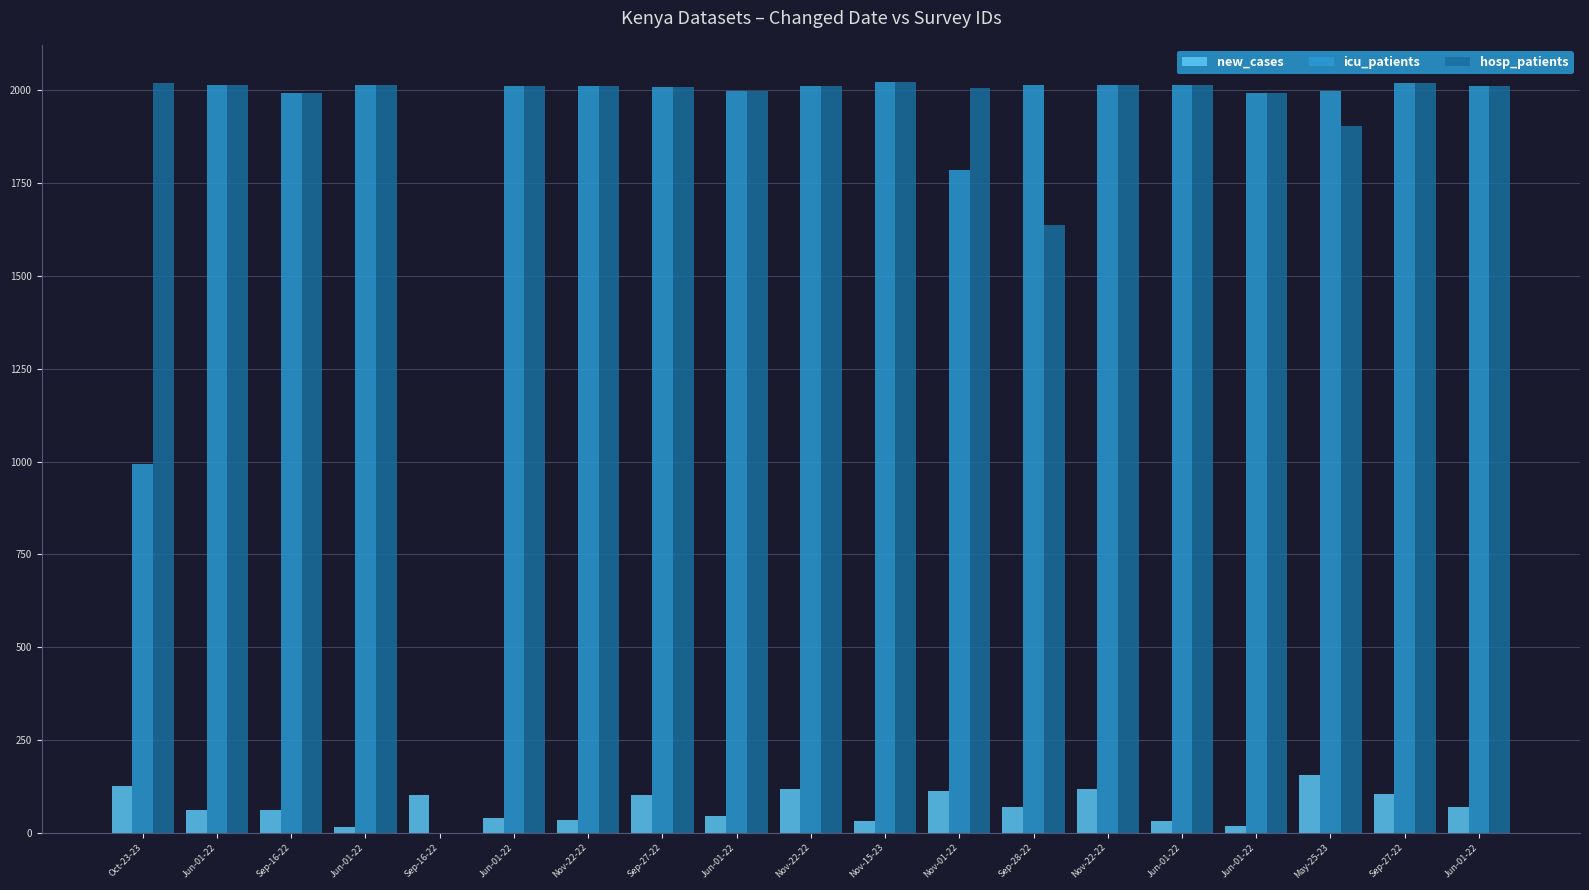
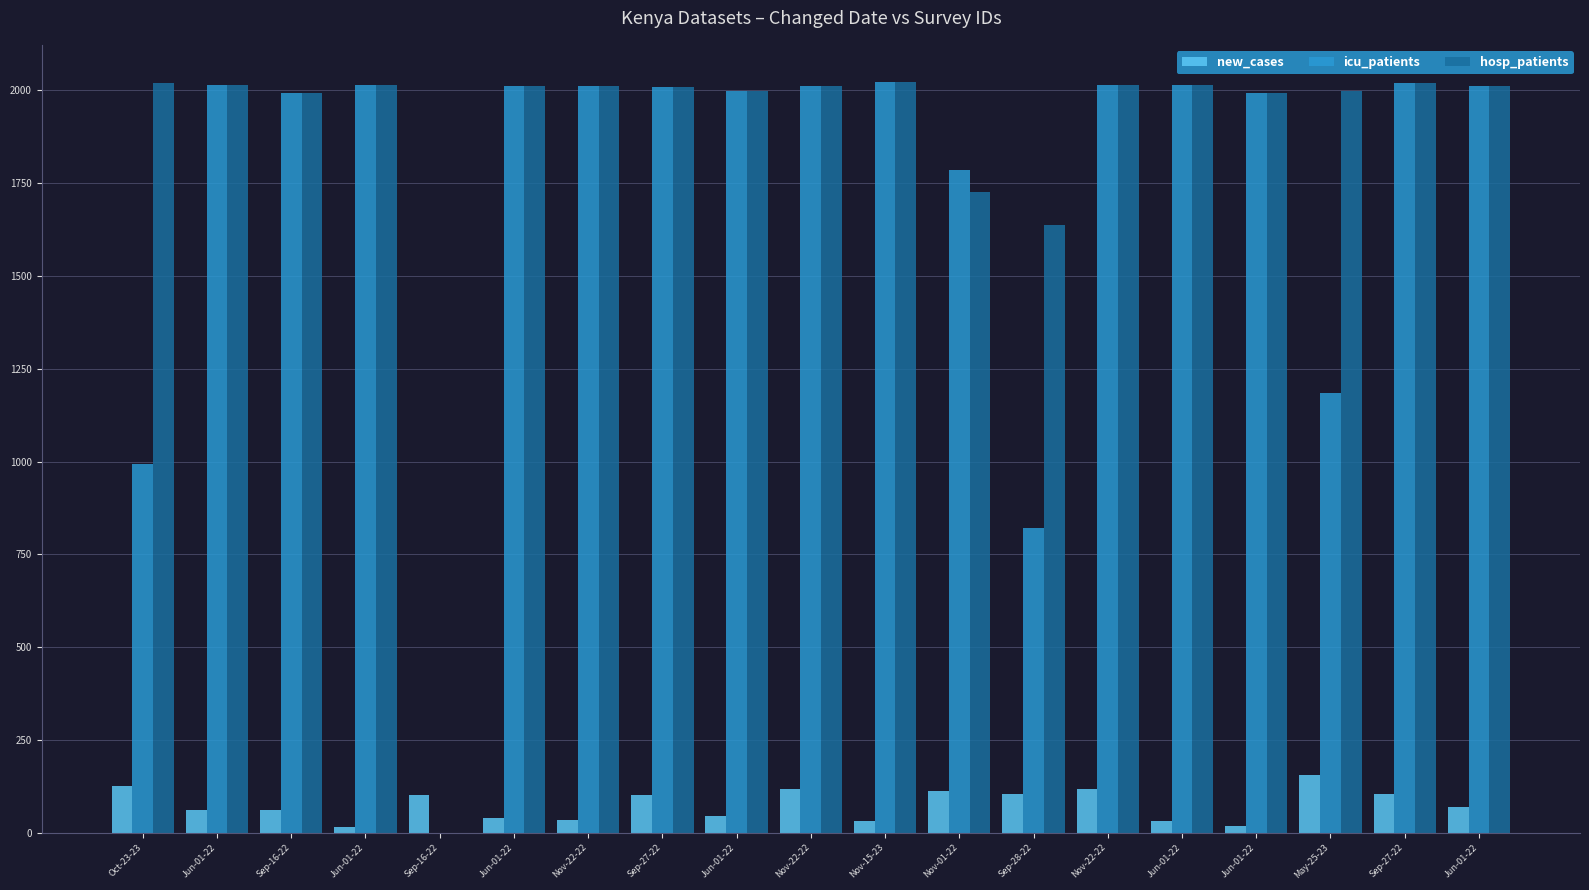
hosp_patients, Nov-01-22: 2010 -> 1730
new_cases, Sep-28-22: 70 -> 110
icu_patients, Sep-28-22: 2010 -> 820
icu_patients, May-25-23: 2000 -> 1190
hosp_patients, May-25-23: 1900 -> 2000
